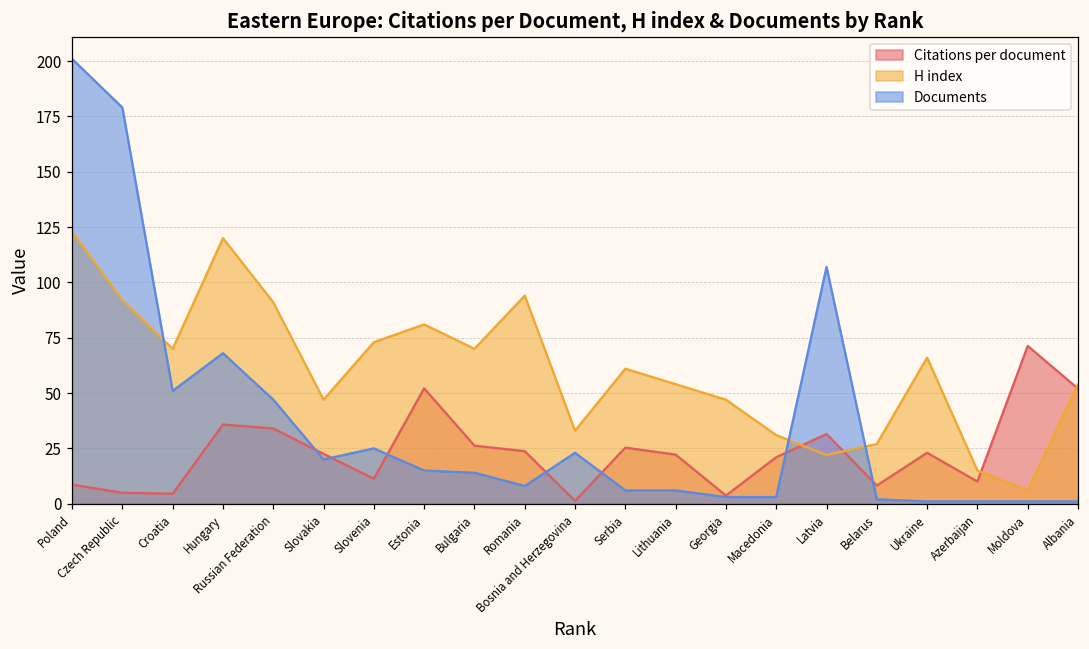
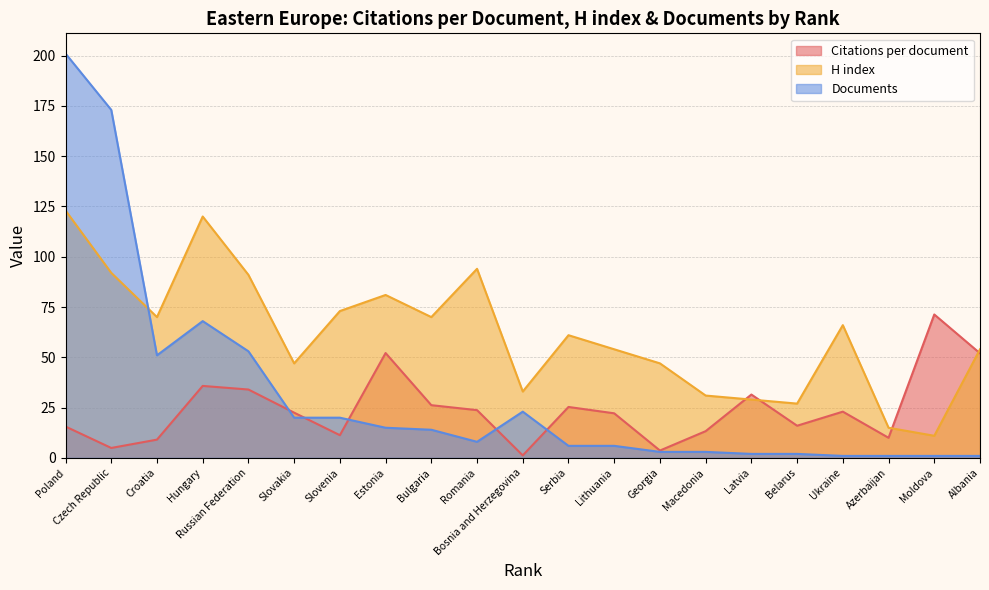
Citations per document, Poland: 9 -> 16
Documents, Czech Republic: 179 -> 173
Citations per document, Croatia: 5 -> 9
Documents, Russian Federation: 47 -> 53
Documents, Slovenia: 25 -> 20
Citations per document, Macedonia: 21 -> 13
H index, Latvia: 22 -> 29
Documents, Latvia: 107 -> 2
Citations per document, Belarus: 8 -> 16
H index, Moldova: 6 -> 11
